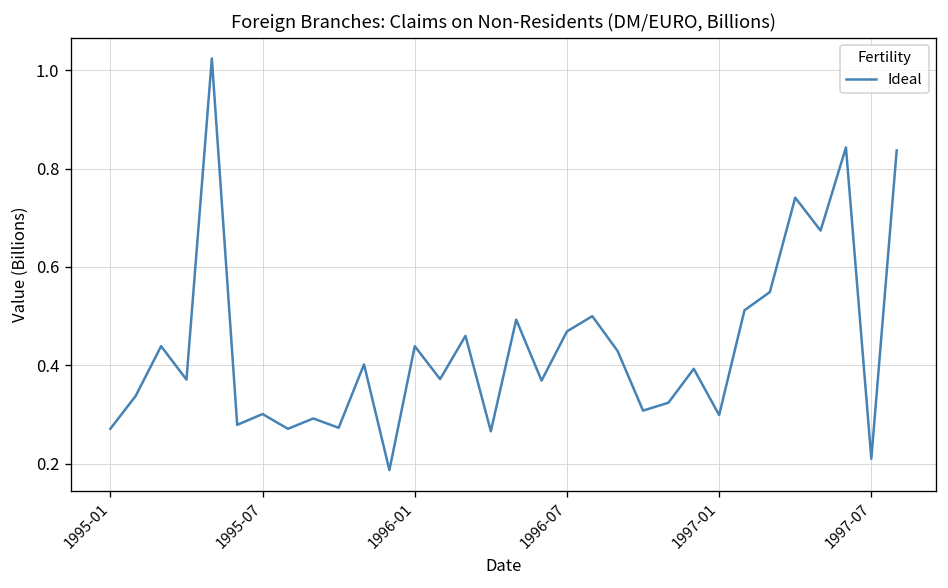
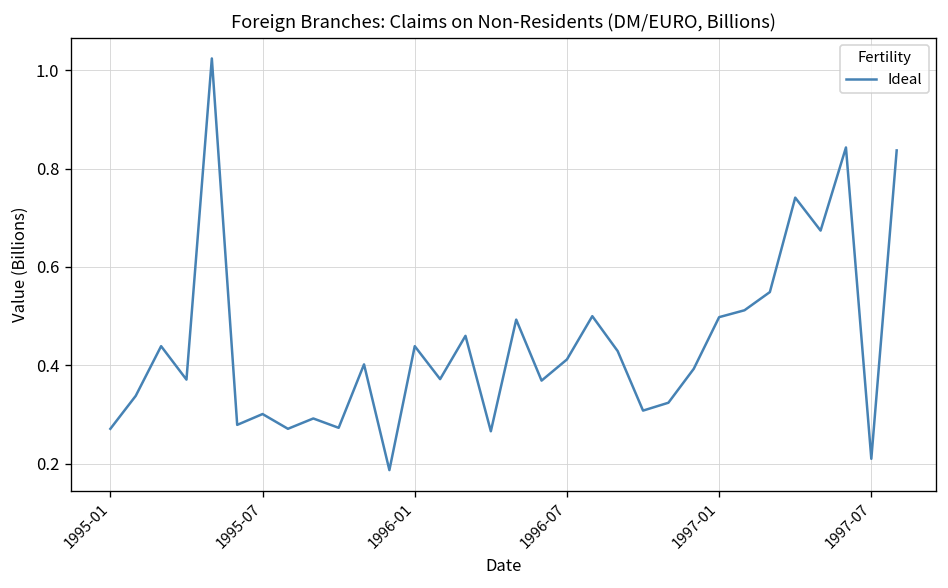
1996-07: 0.47 -> 0.41
1997-01: 0.30 -> 0.50
